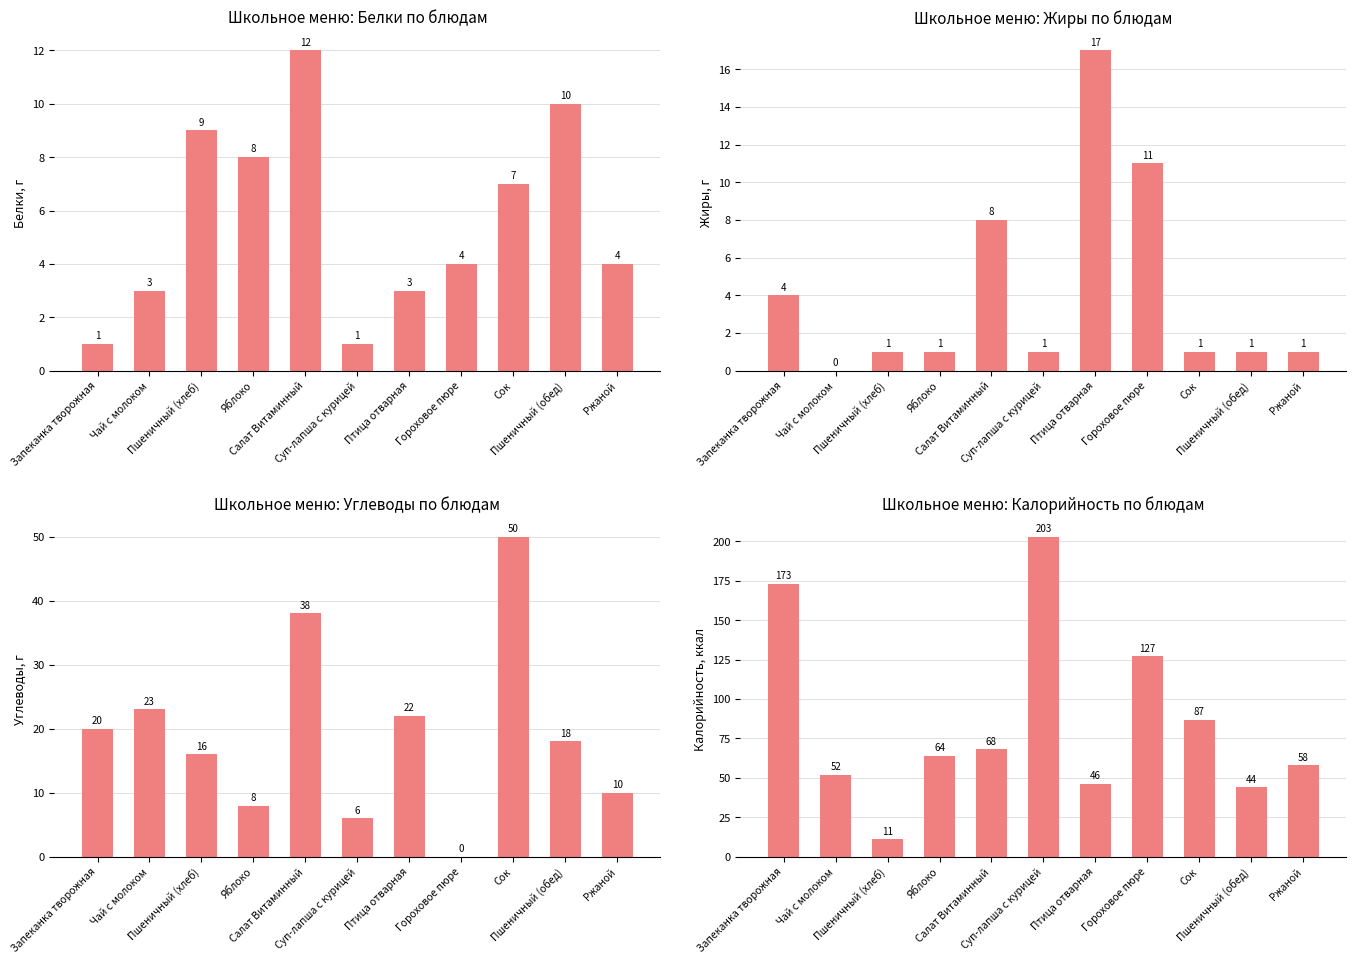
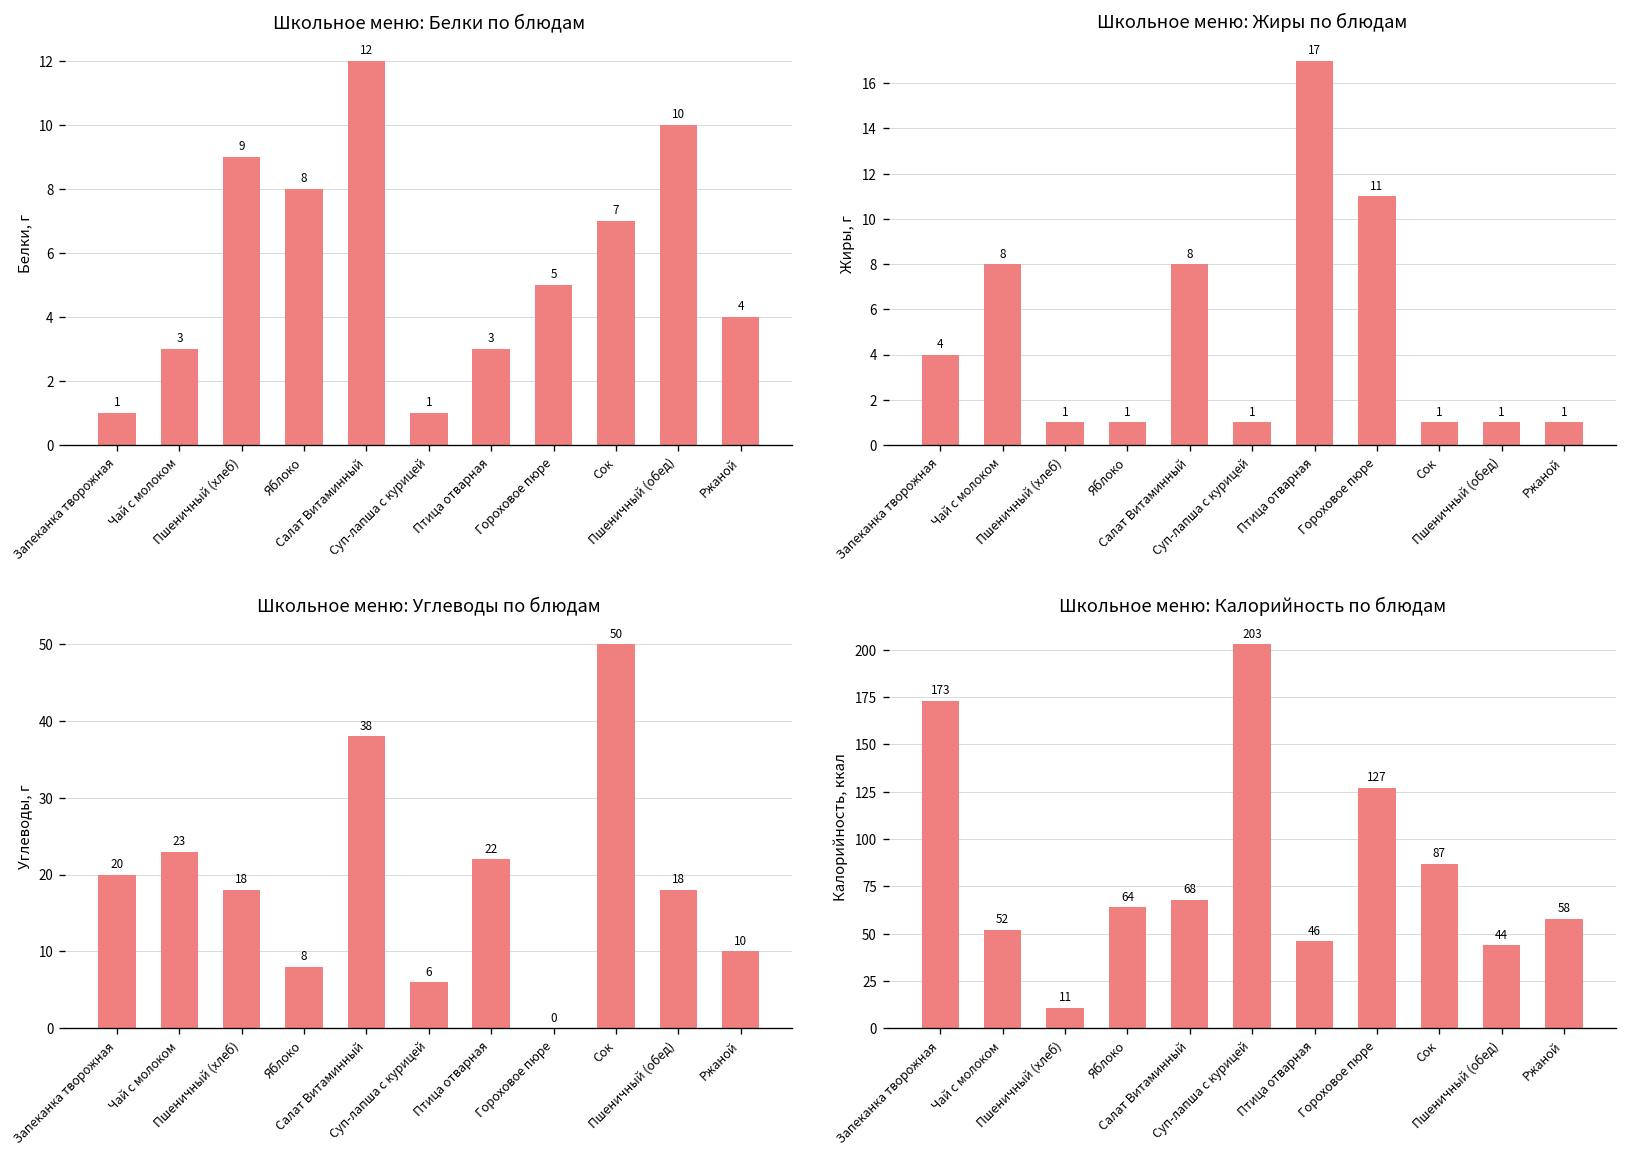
Школьное меню: Белки по блюдам, Гороховое пюре: 4 -> 5
Школьное меню: Жиры по блюдам, Чай с молоком: 0 -> 8
Школьное меню: Углеводы по блюдам, Пшеничный (хлеб): 16 -> 18
